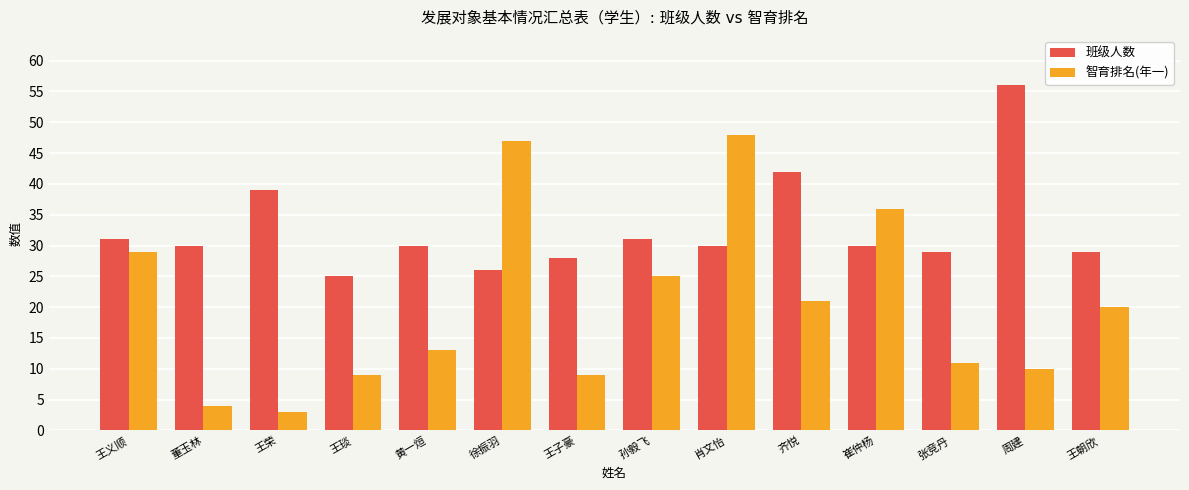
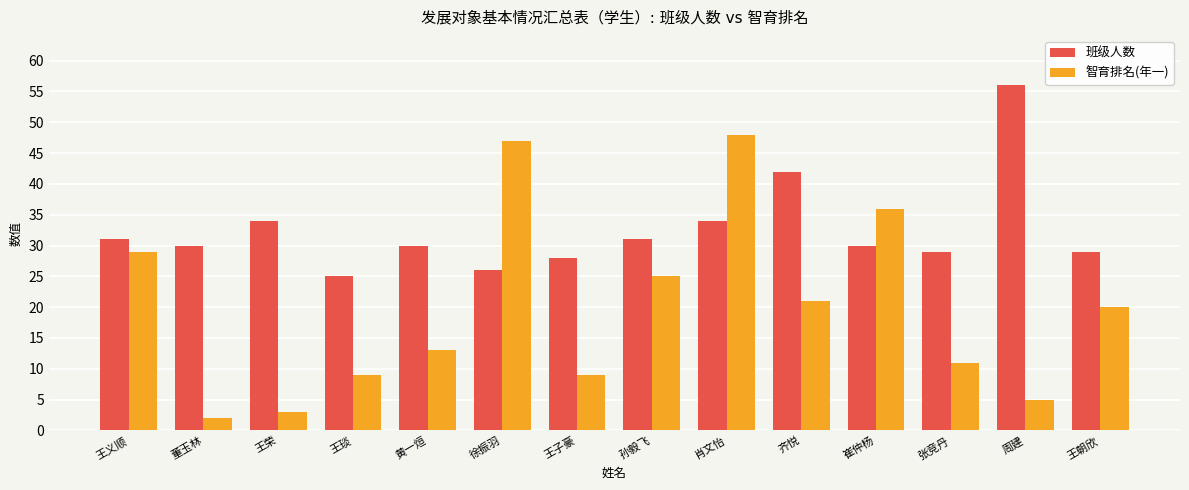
智育排名(年一), 董玉林: 4 -> 2
班级人数, 王荣: 39 -> 34
班级人数, 肖文怡: 30 -> 34
智育排名(年一), 周建: 10 -> 5
